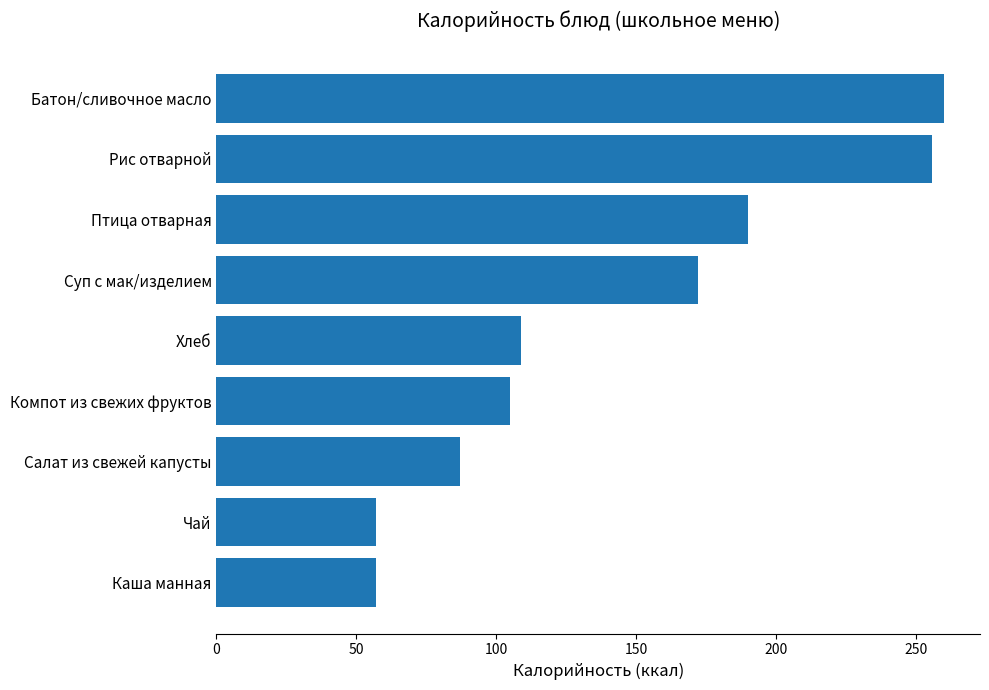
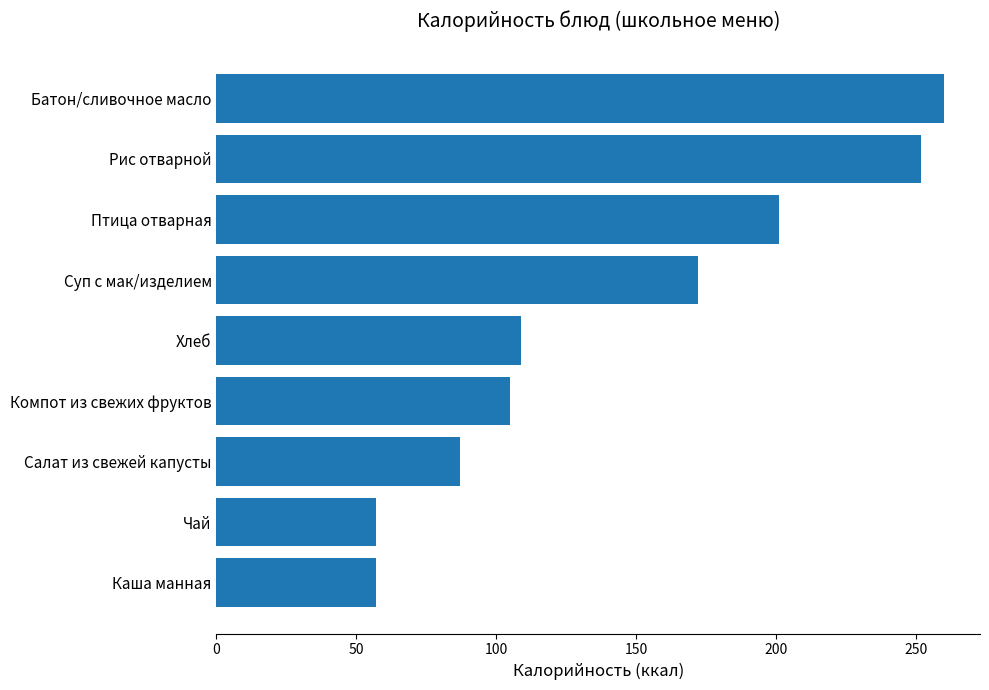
Рис отварной: 256 -> 252
Птица отварная: 190 -> 201
